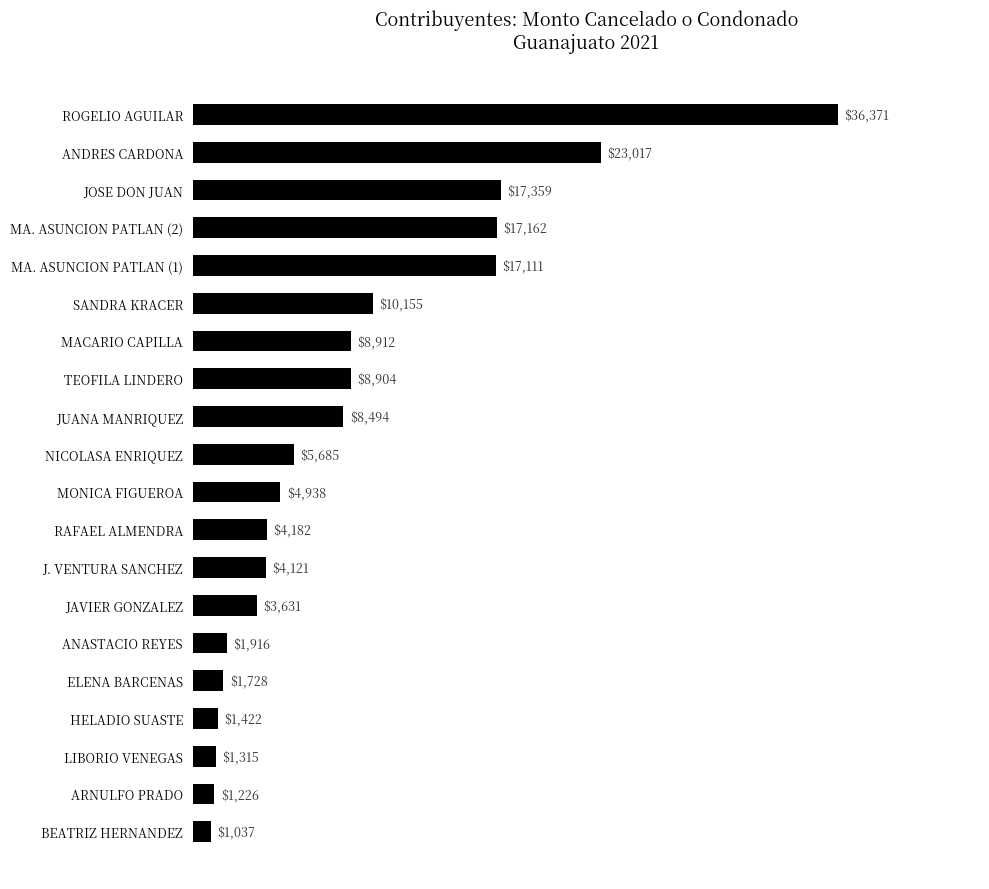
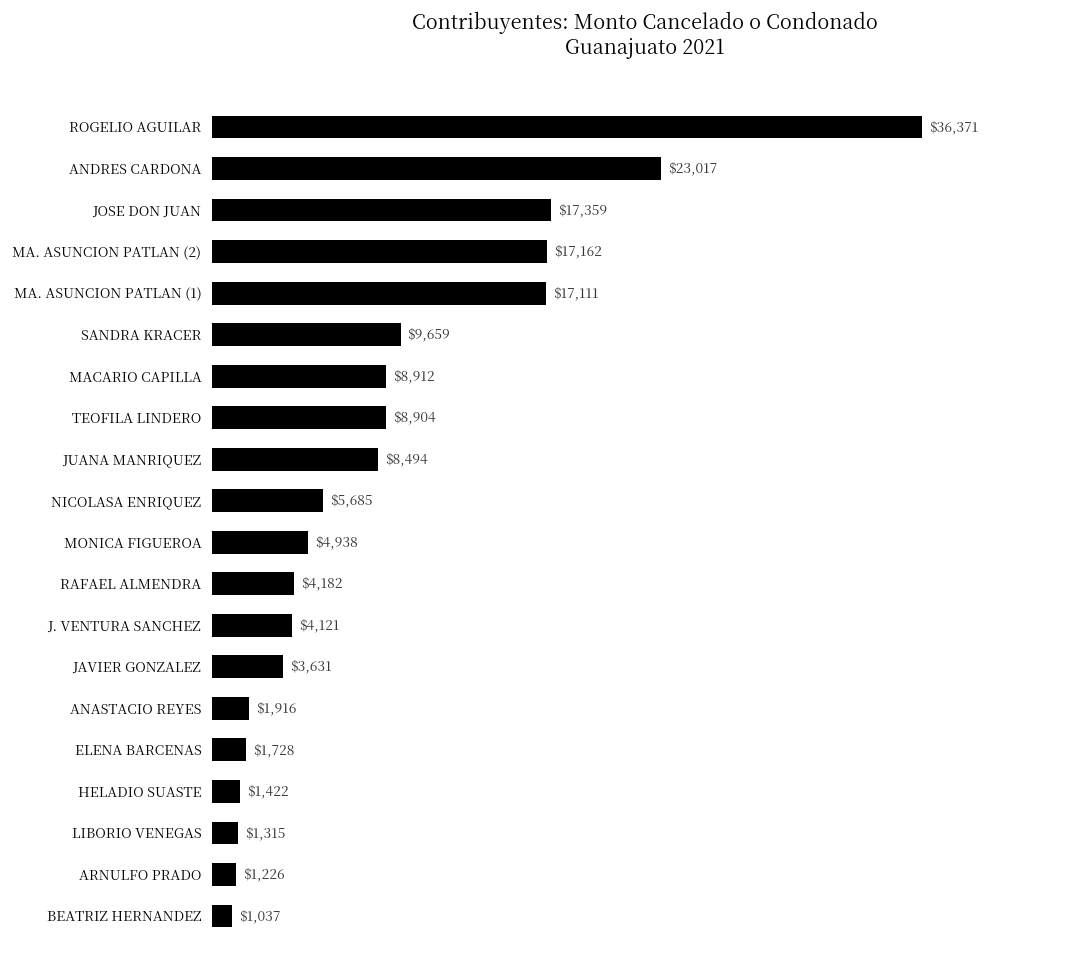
SANDRA KRACER: $10,155 -> $9,659
